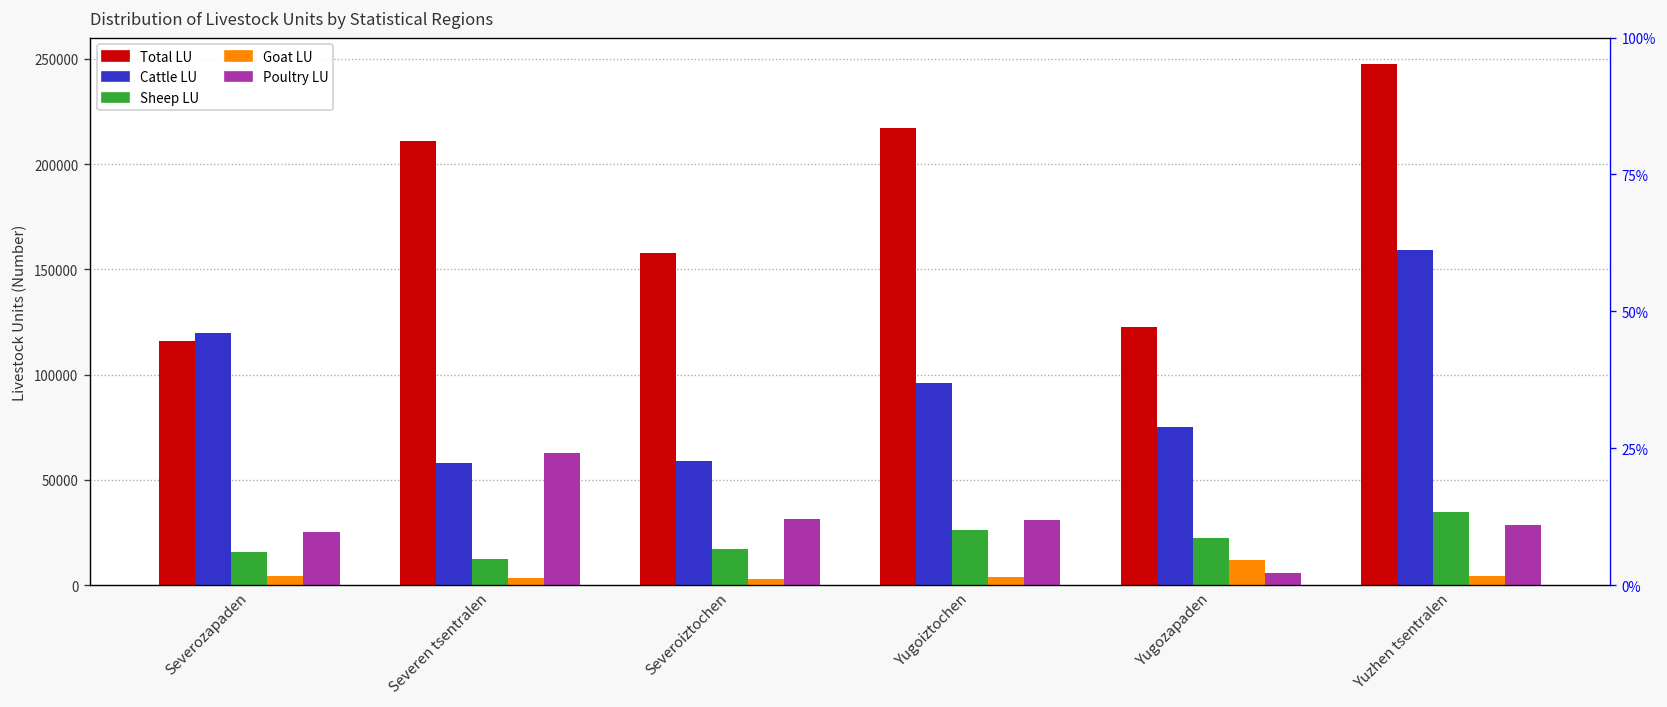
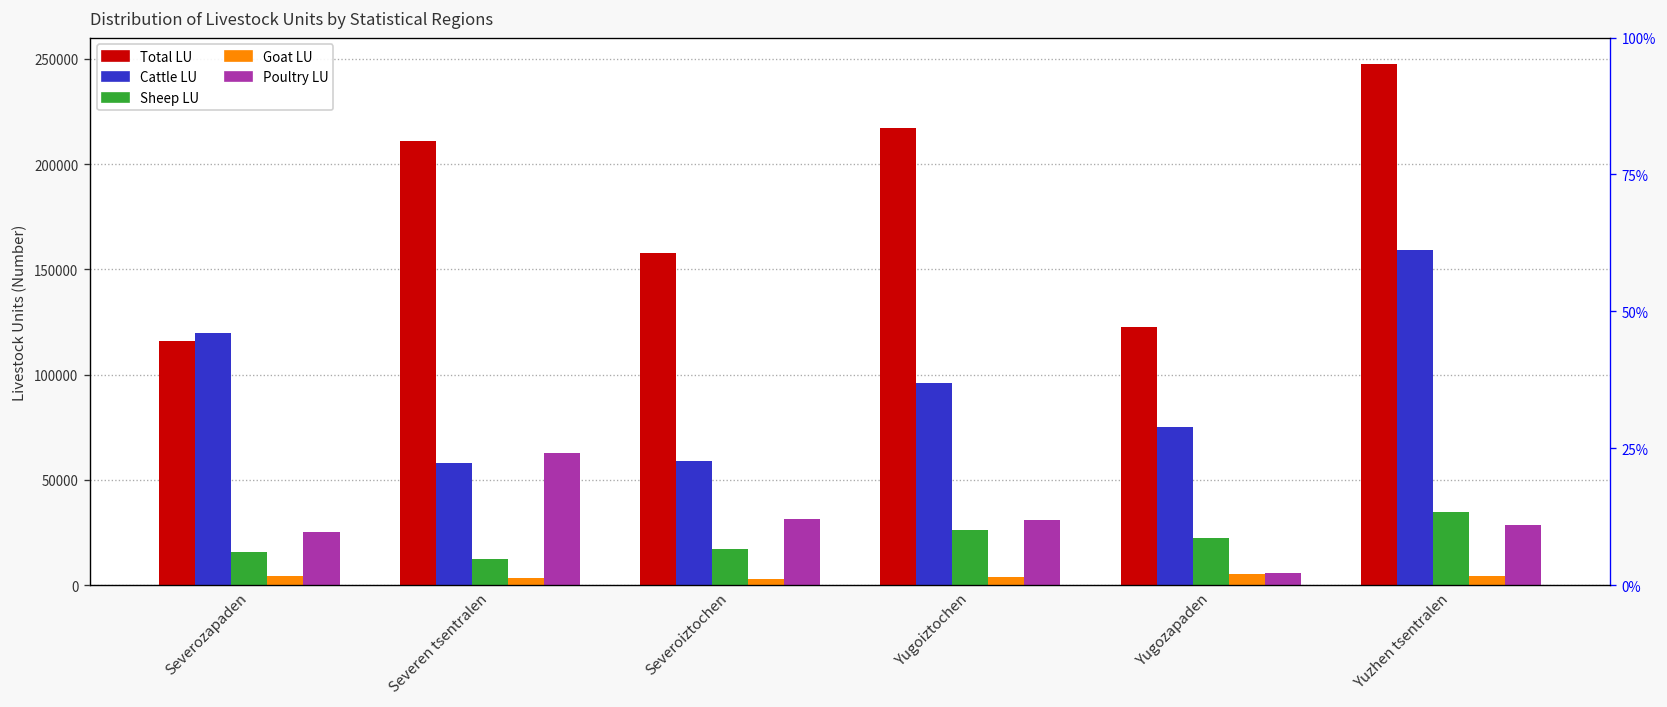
Goat LU, Yugozapaden: 12000 -> 5000
